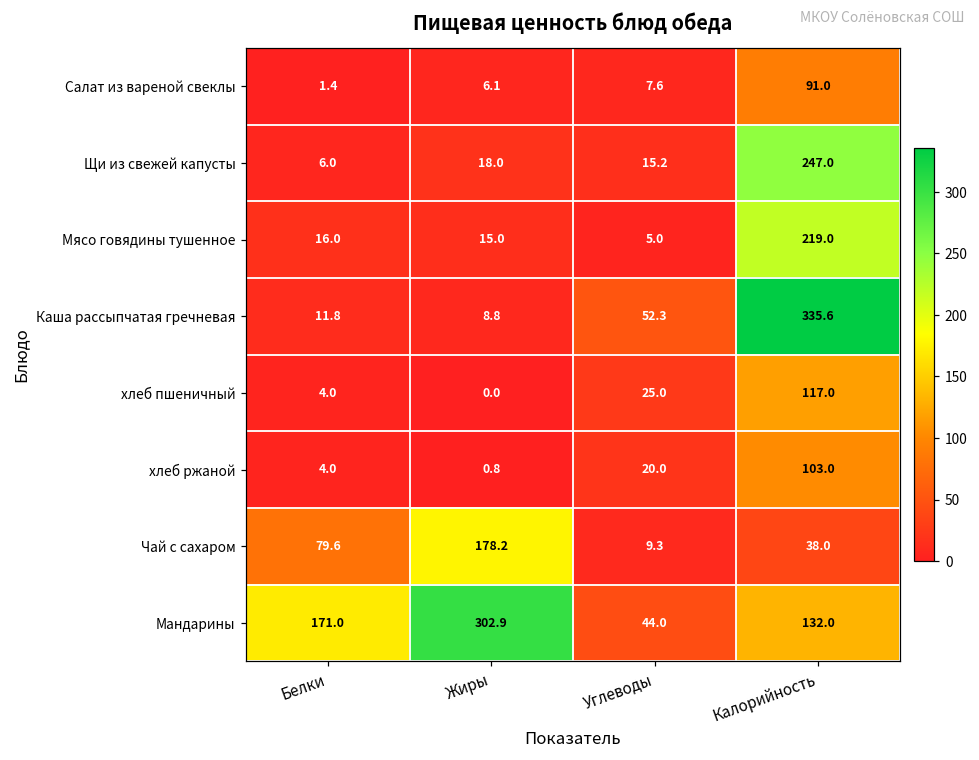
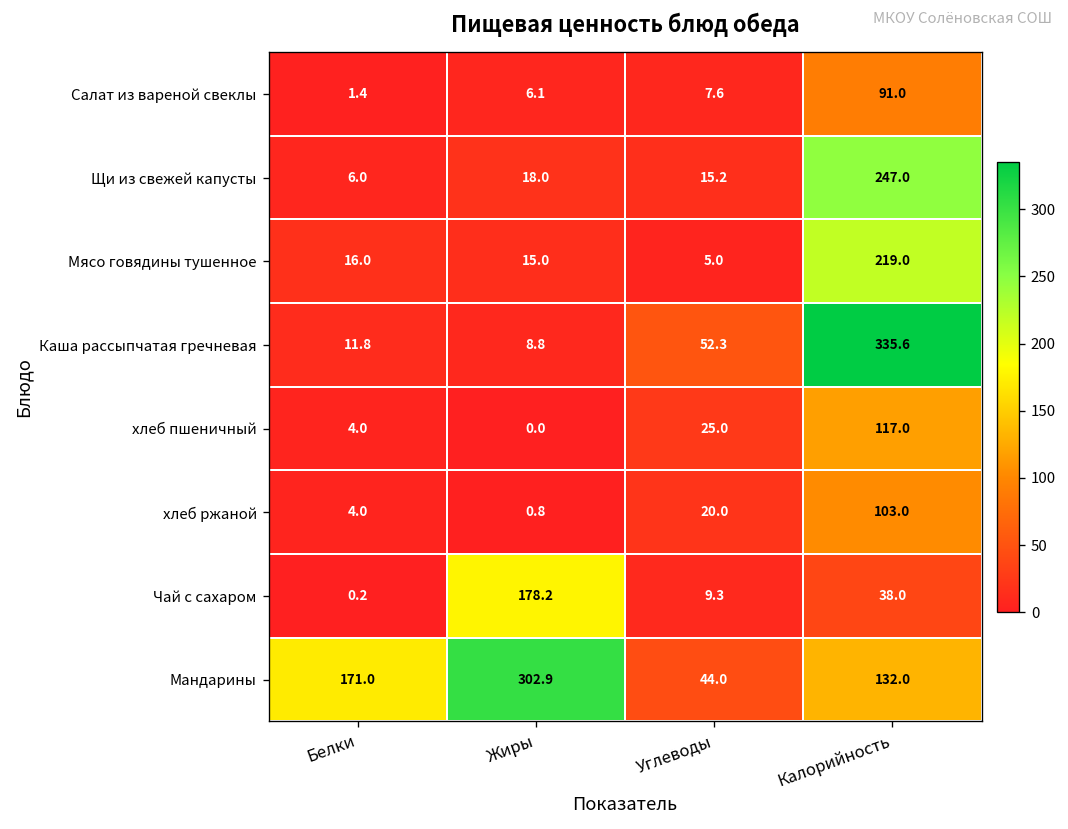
Чай с сахаром, Белки: 79.6 -> 0.2
